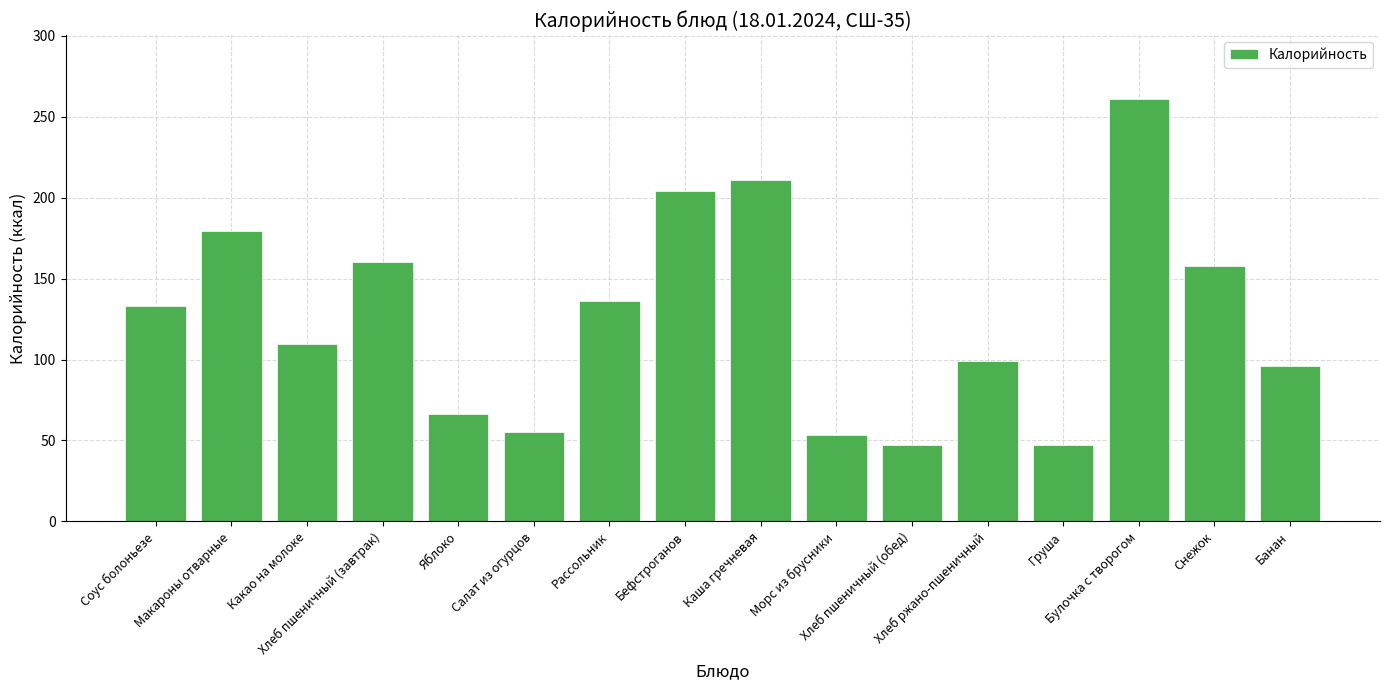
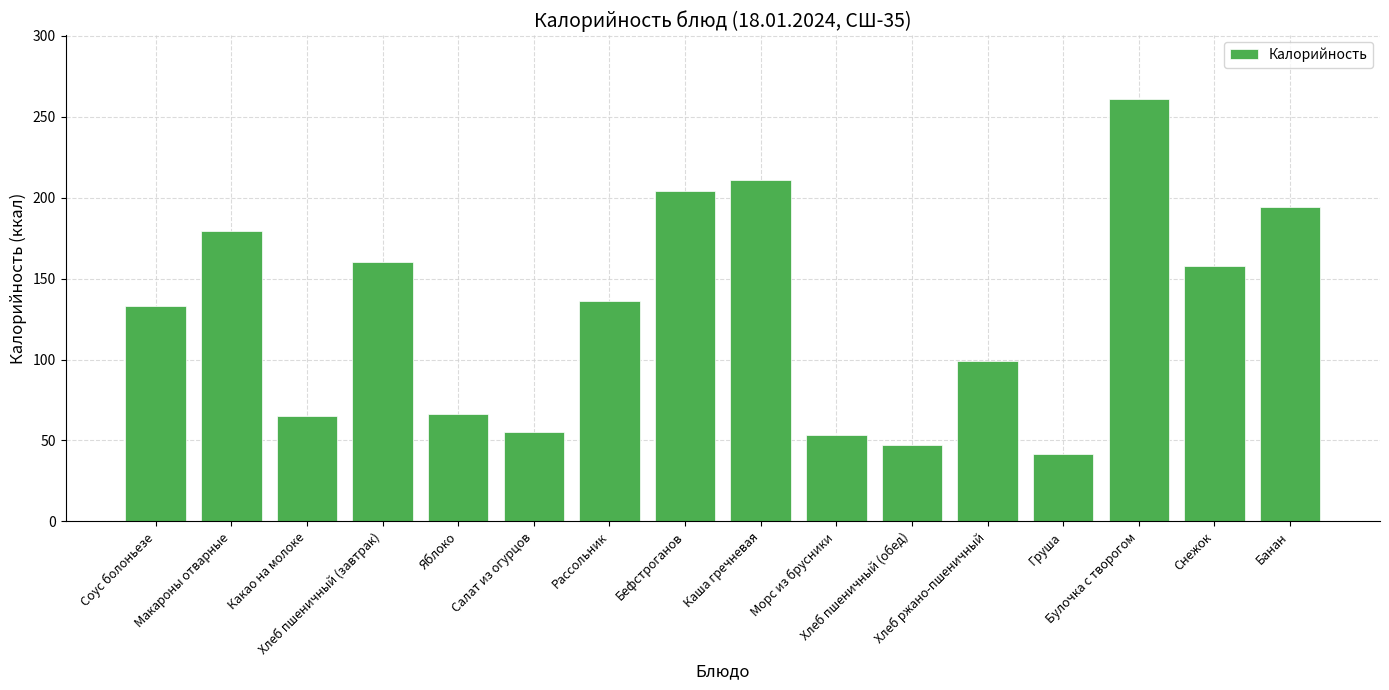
Какао на молоке: 109 -> 65
Груша: 47 -> 42
Банан: 96 -> 194
